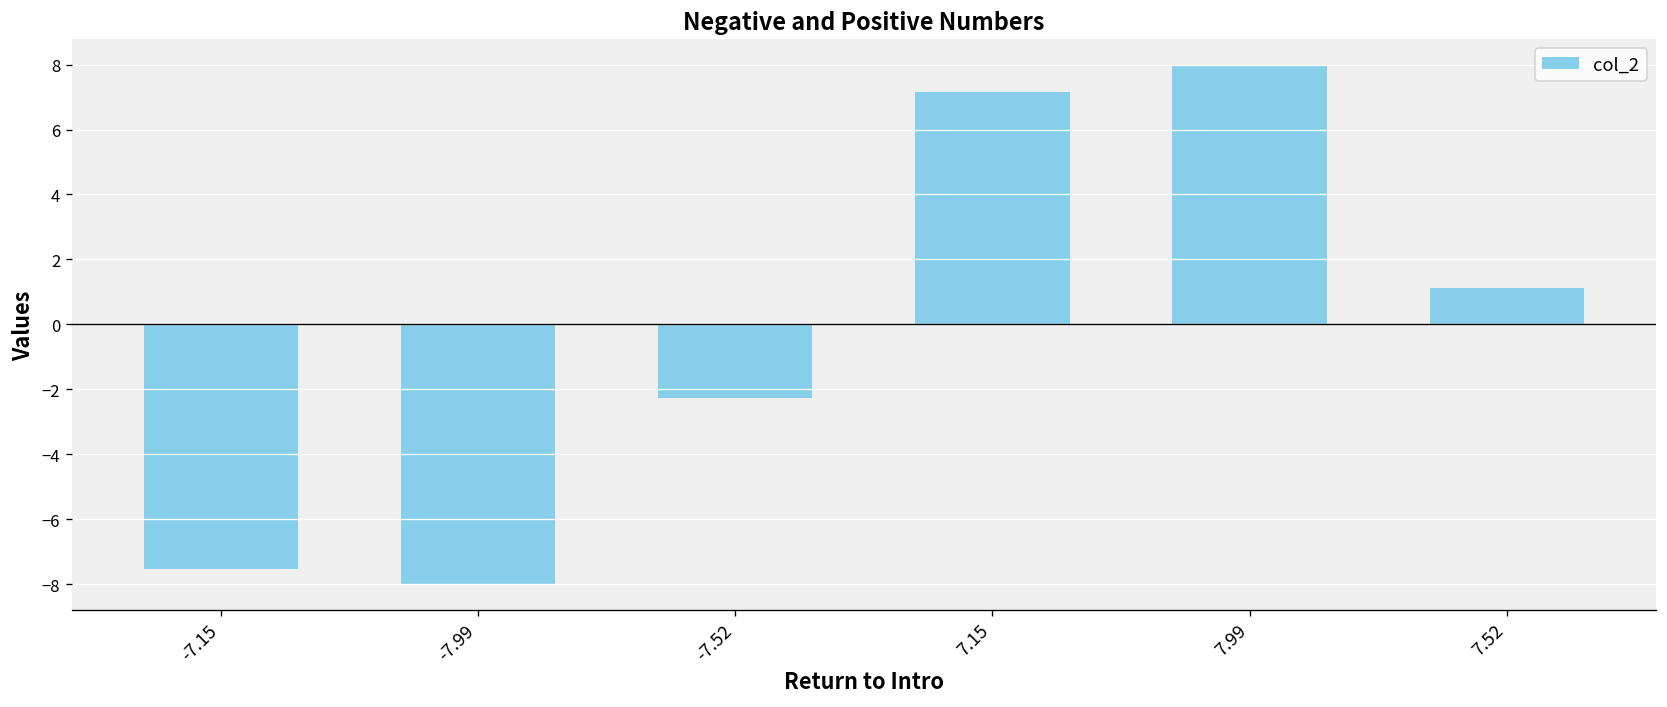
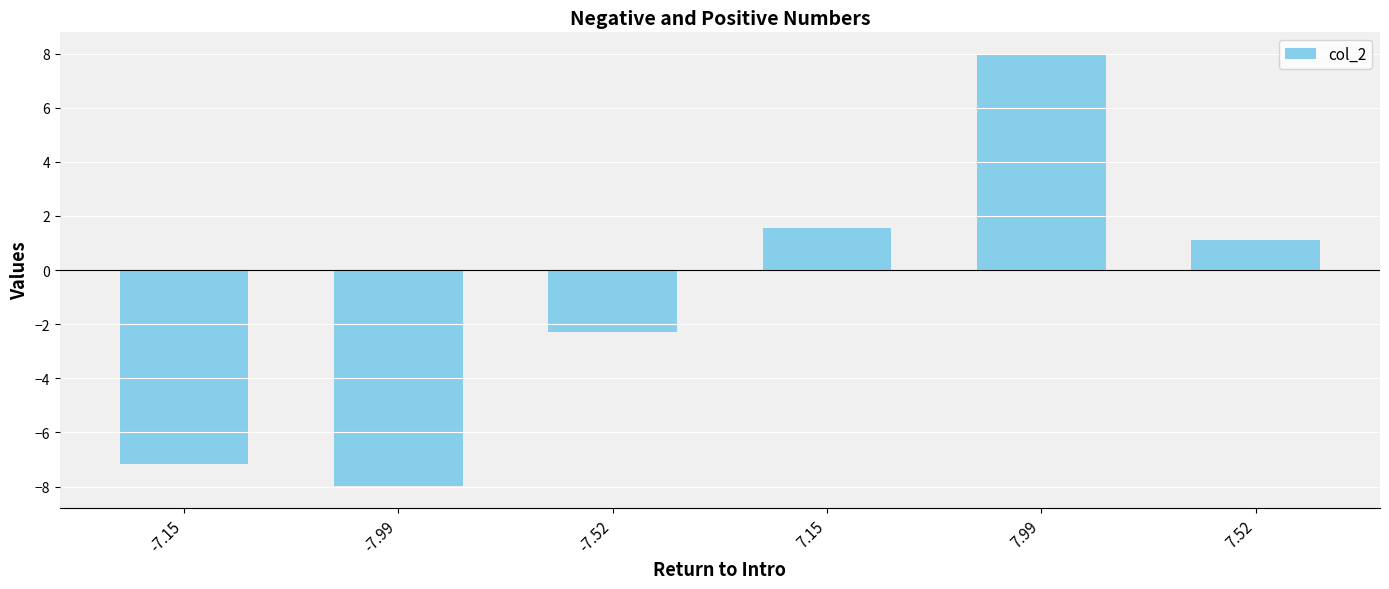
-7.15: -7.5 -> -7.2
7.15: 7.2 -> 1.5
